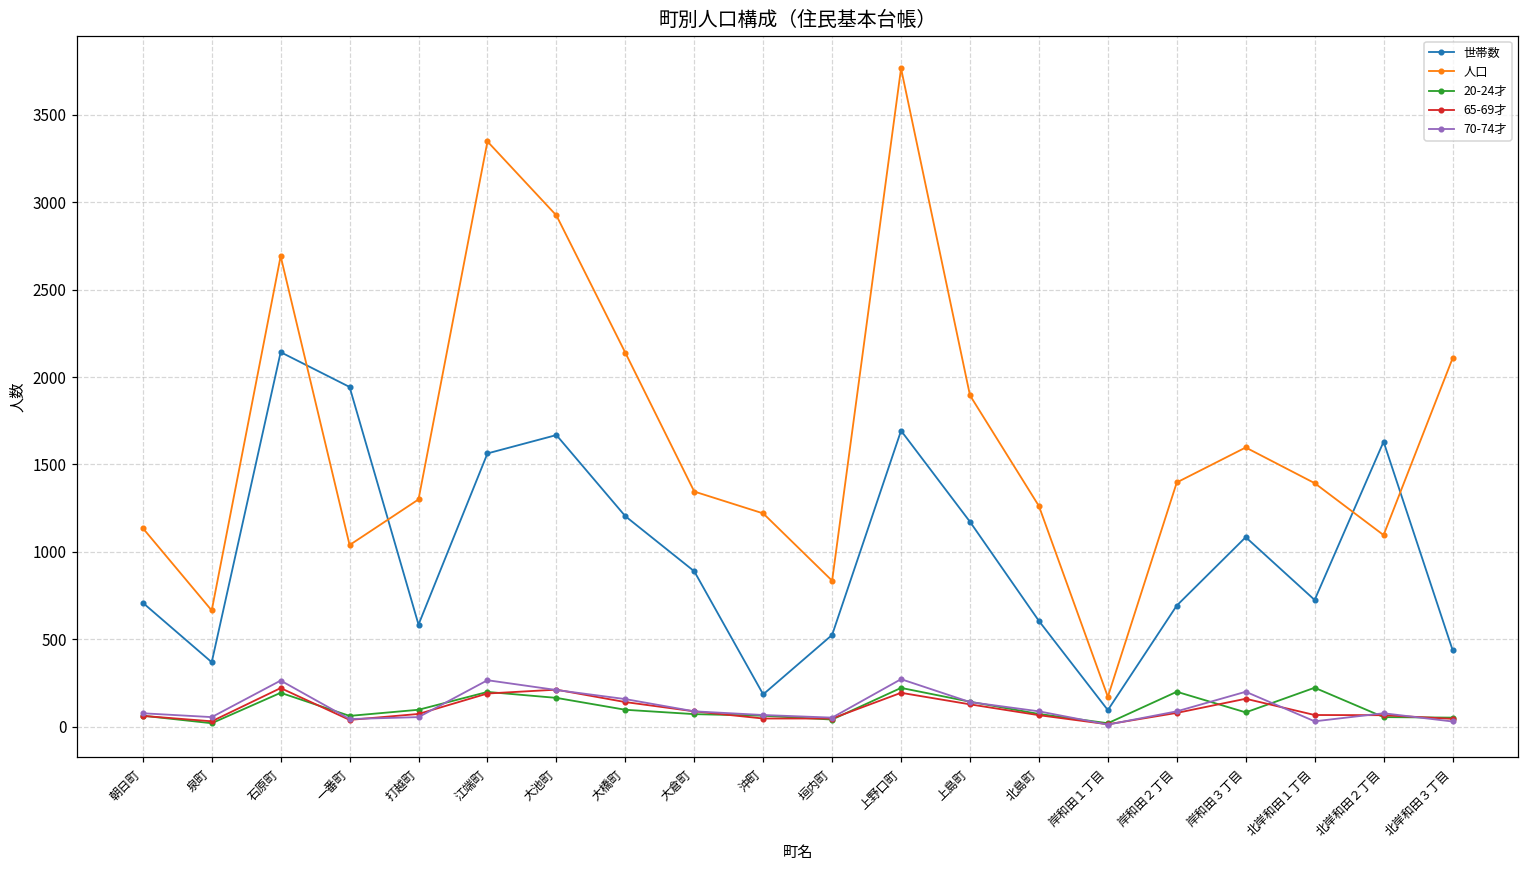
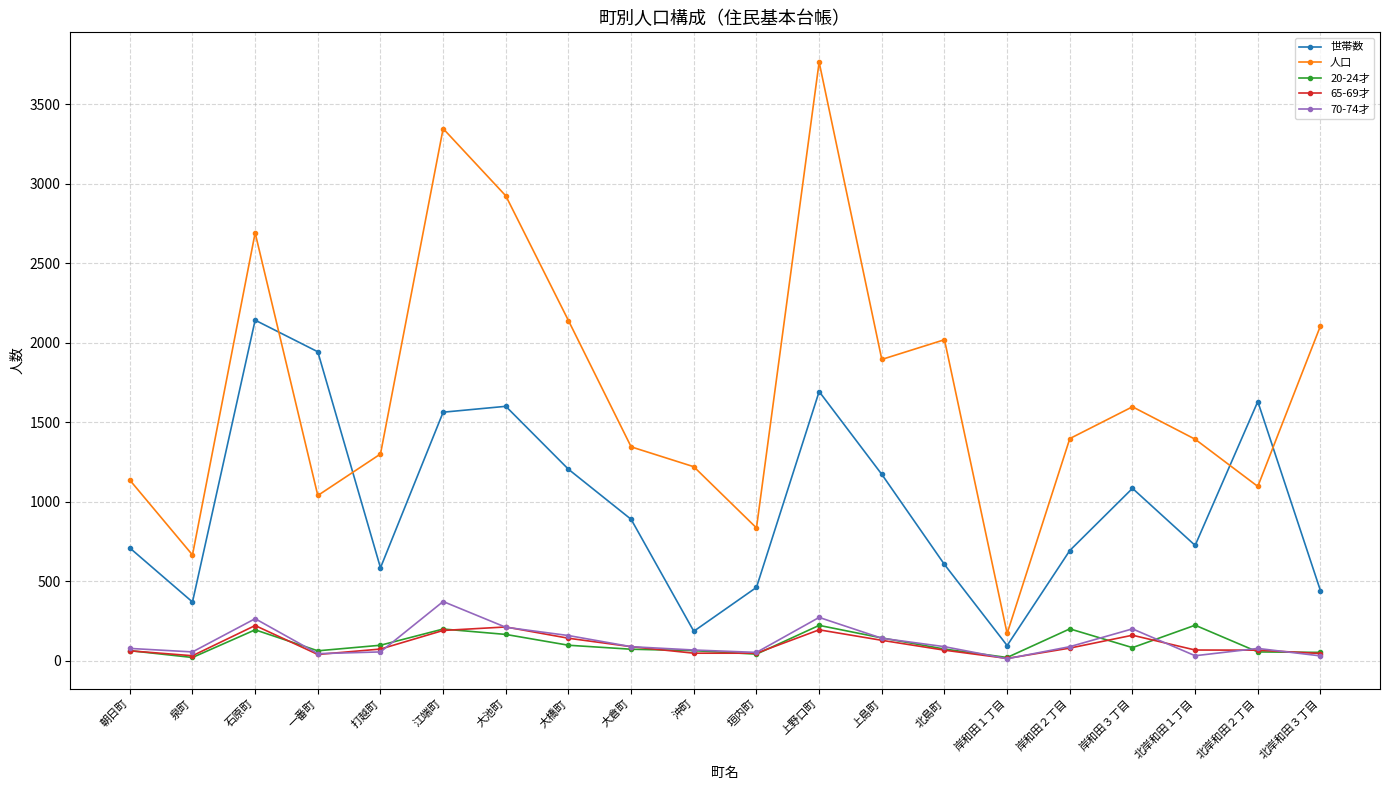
70-74才, 江端町: 270 -> 370
世帯数, 大池町: 1670 -> 1600
世帯数, 垣内町: 530 -> 460
人口, 北島町: 1260 -> 2020
